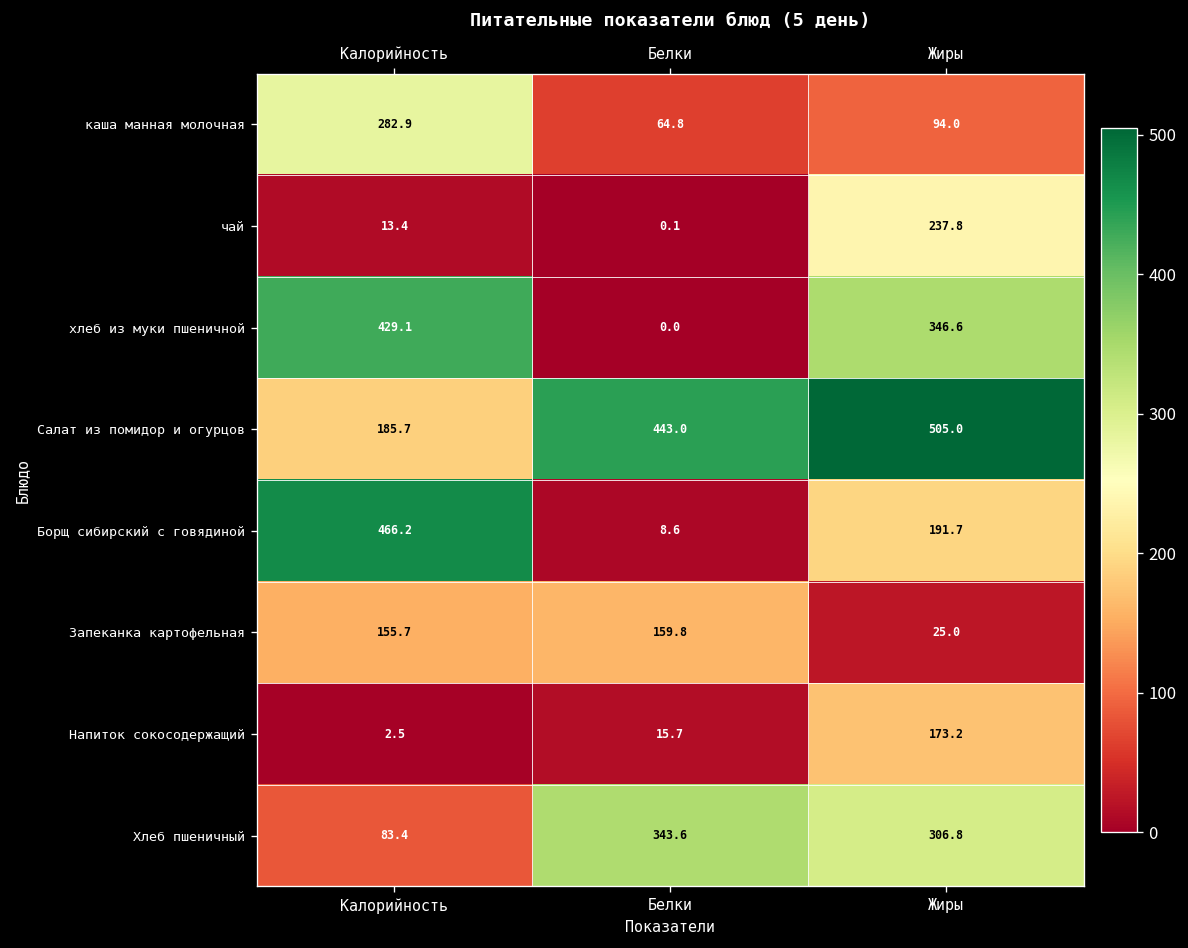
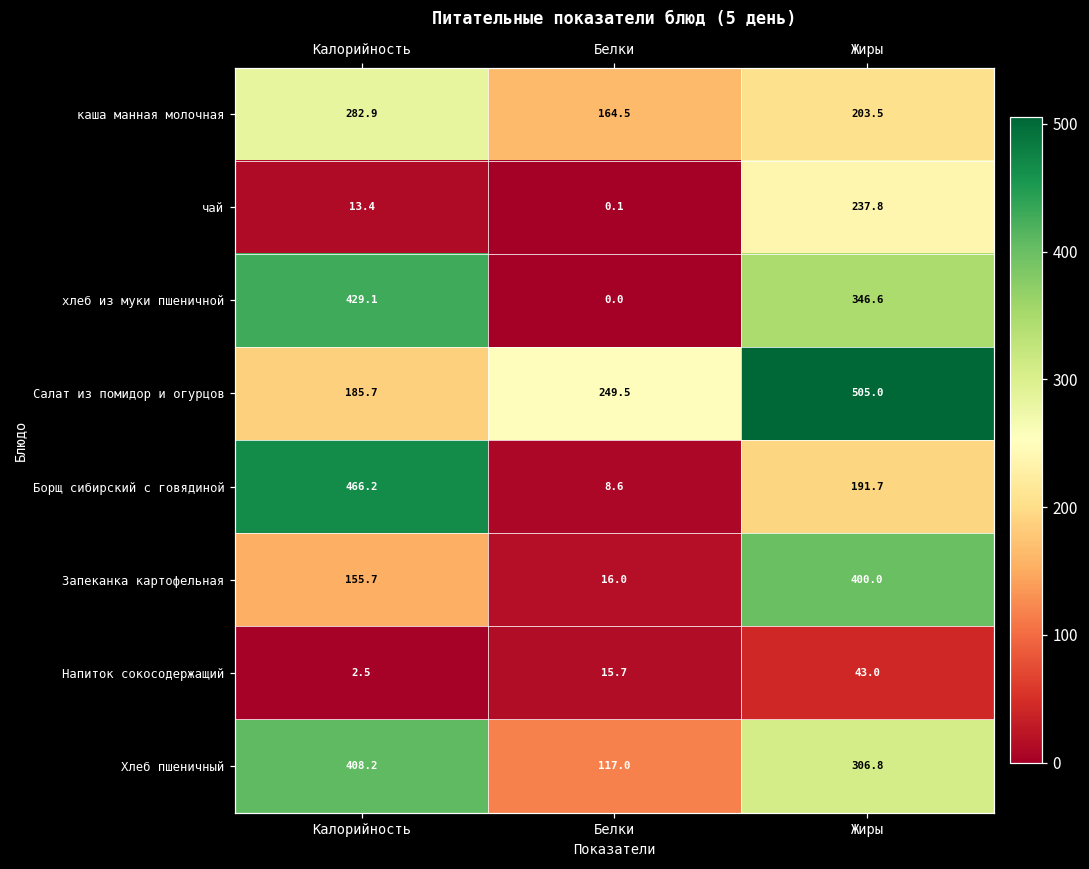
каша манная молочная, Белки: 64.8 -> 164.5
каша манная молочная, Жиры: 94.0 -> 203.5
Салат из помидор и огурцов, Белки: 443.0 -> 249.5
Запеканка картофельная, Белки: 159.8 -> 16.0
Запеканка картофельная, Жиры: 25.0 -> 400.0
Напиток сокосодержащий, Жиры: 173.2 -> 43.0
Хлеб пшеничный, Калорийность: 83.4 -> 408.2
Хлеб пшеничный, Белки: 343.6 -> 117.0
